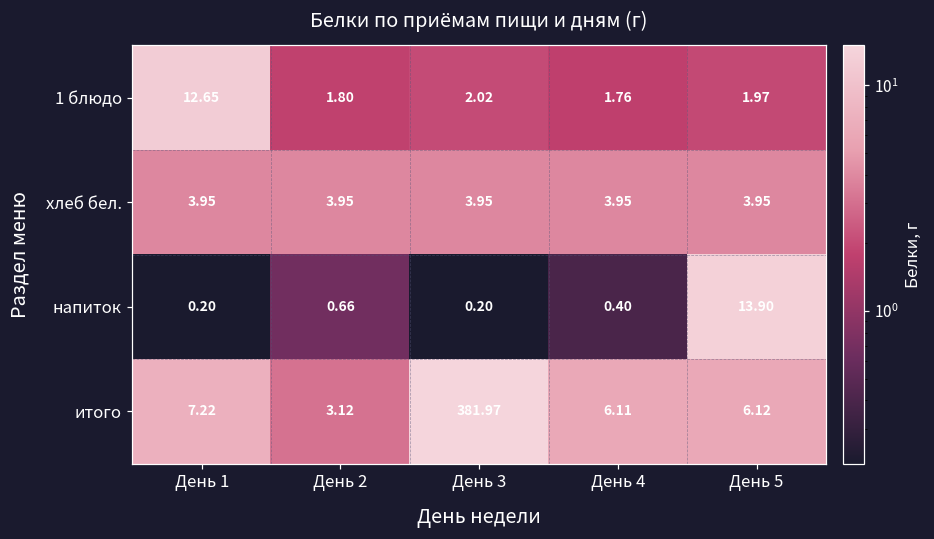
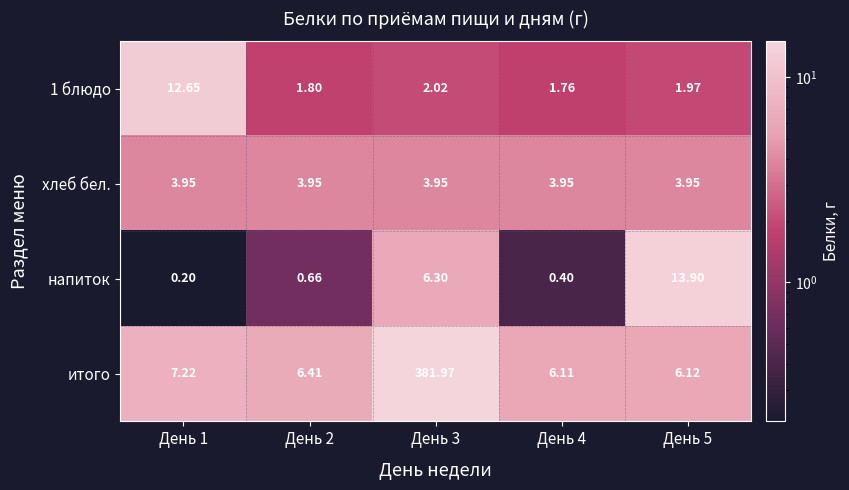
напиток, День 3: 0.20 -> 6.30
итого, День 2: 3.12 -> 6.41
